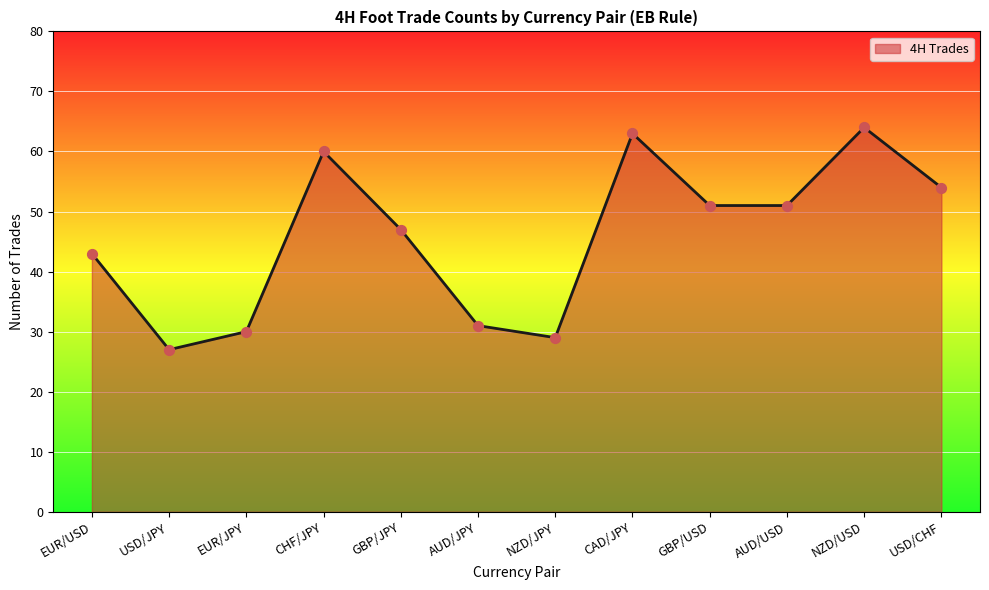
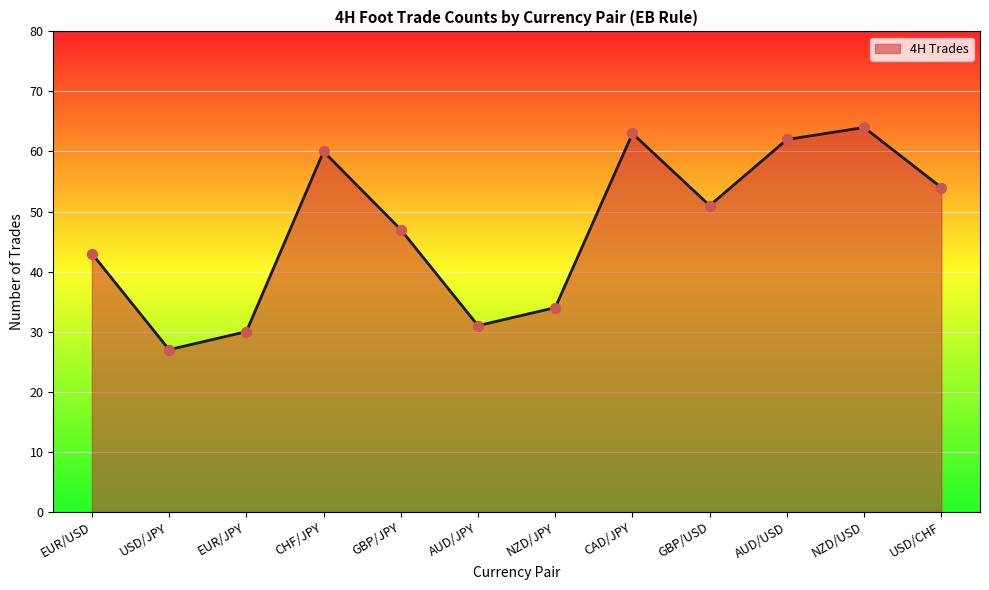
NZD/JPY: 29 -> 34
AUD/USD: 51 -> 62
